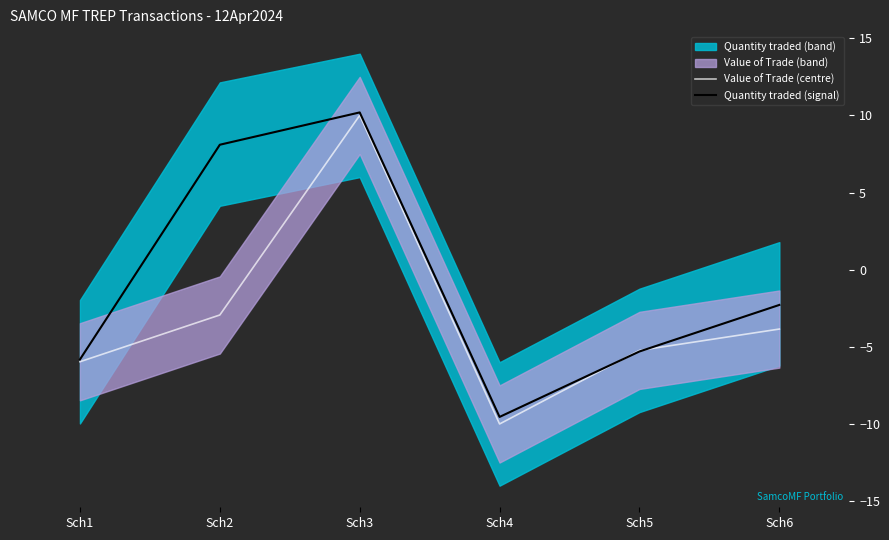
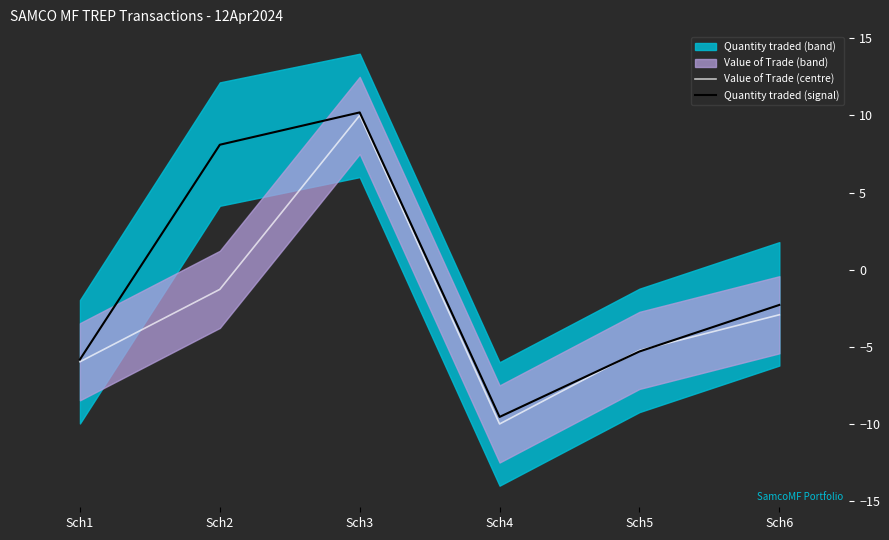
Value of Trade (centre), Sch2: -2.9 -> -1.3
Value of Trade (centre), Sch6: -3.8 -> -2.9
